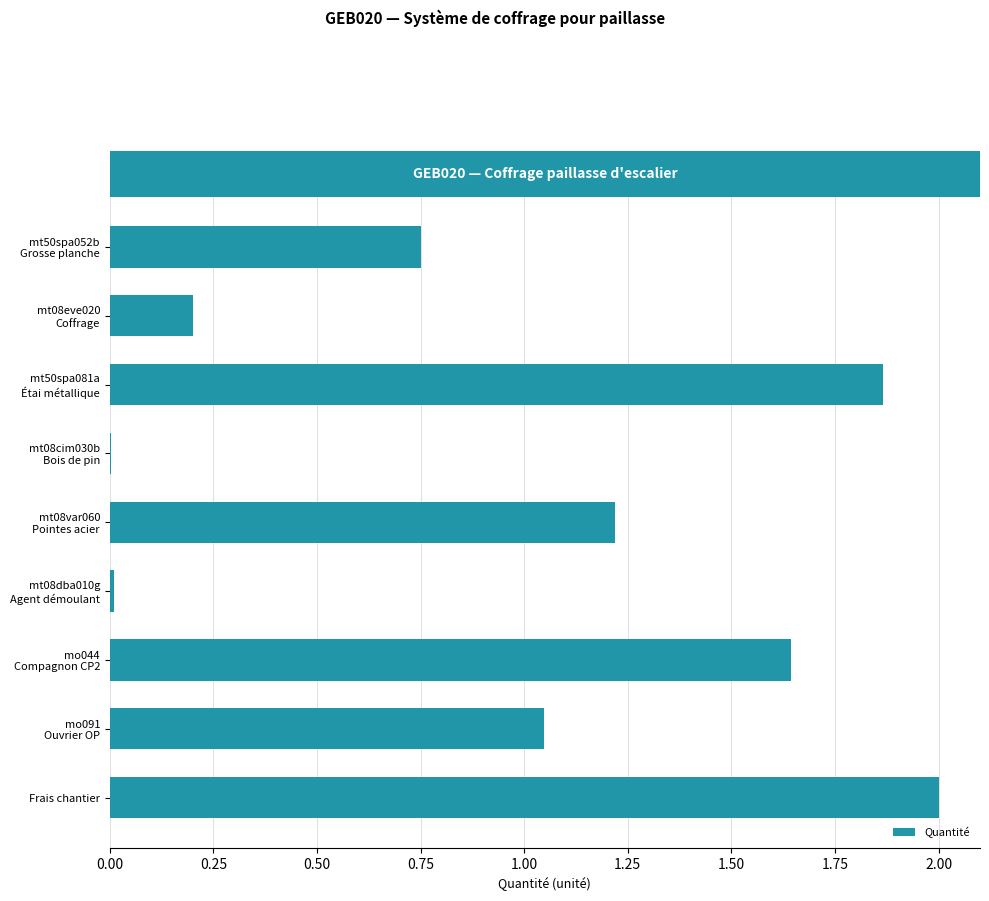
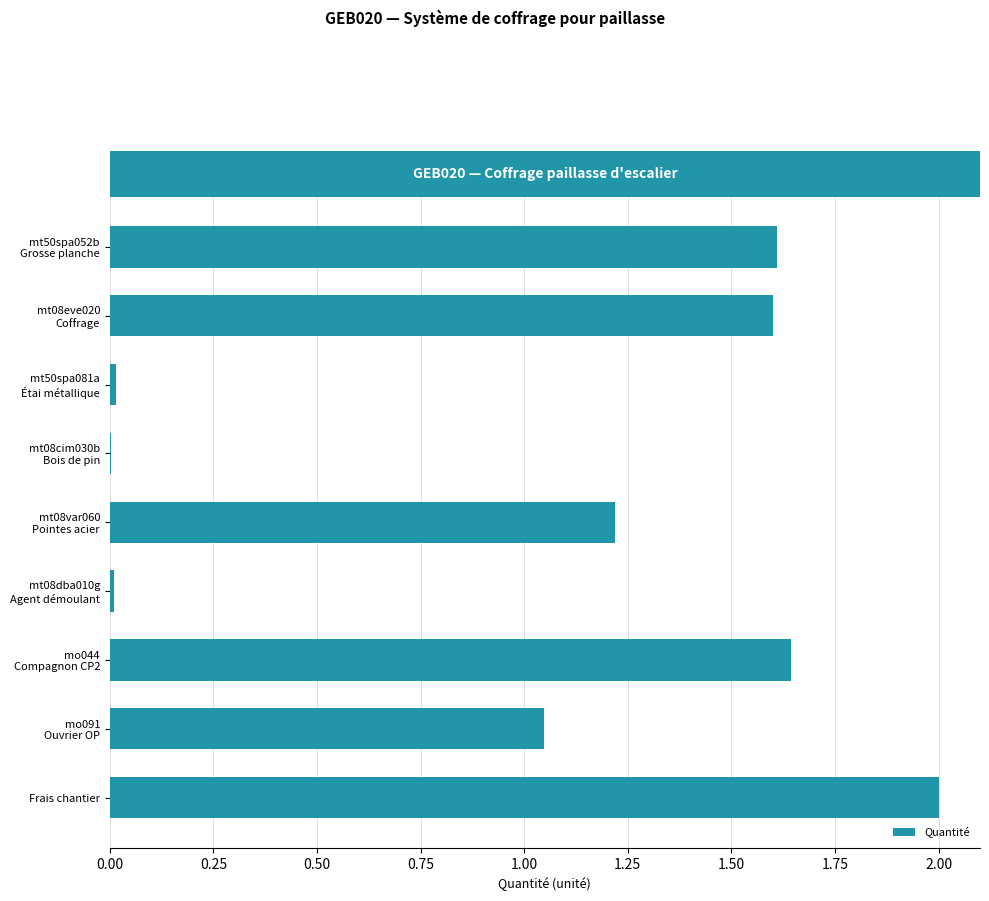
mt50spa052b Grosse planche: 0.75 -> 1.61
mt08eve020 Coffrage: 0.2 -> 1.6
mt50spa081a Étai métallique: 1.87 -> 0.02
